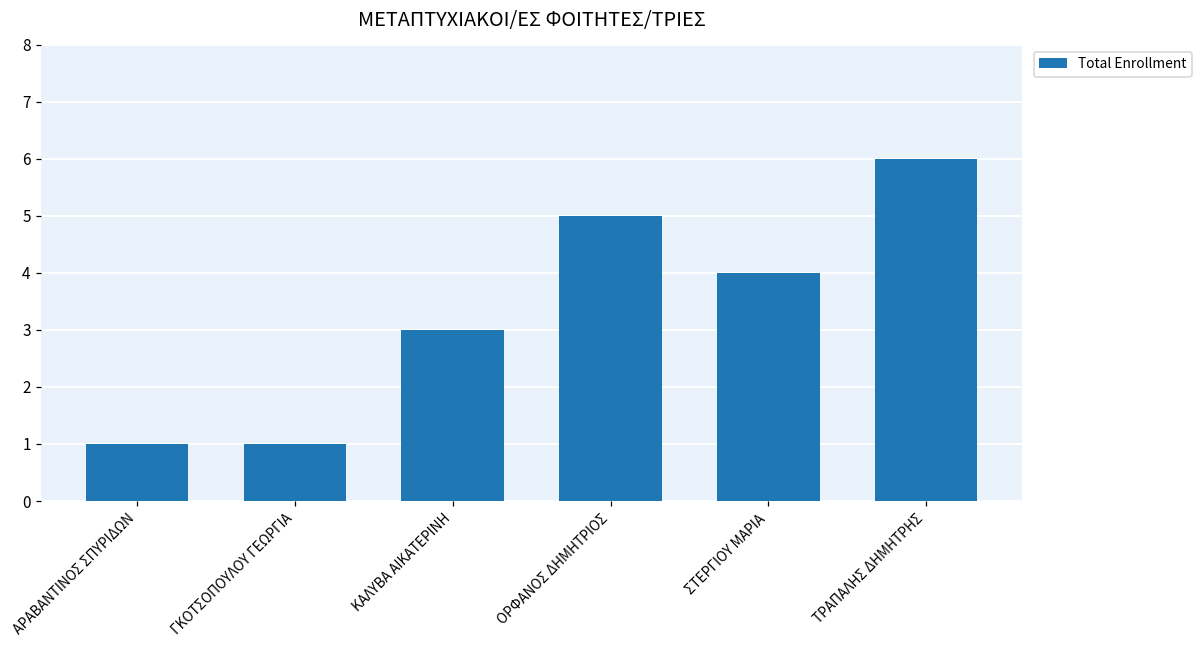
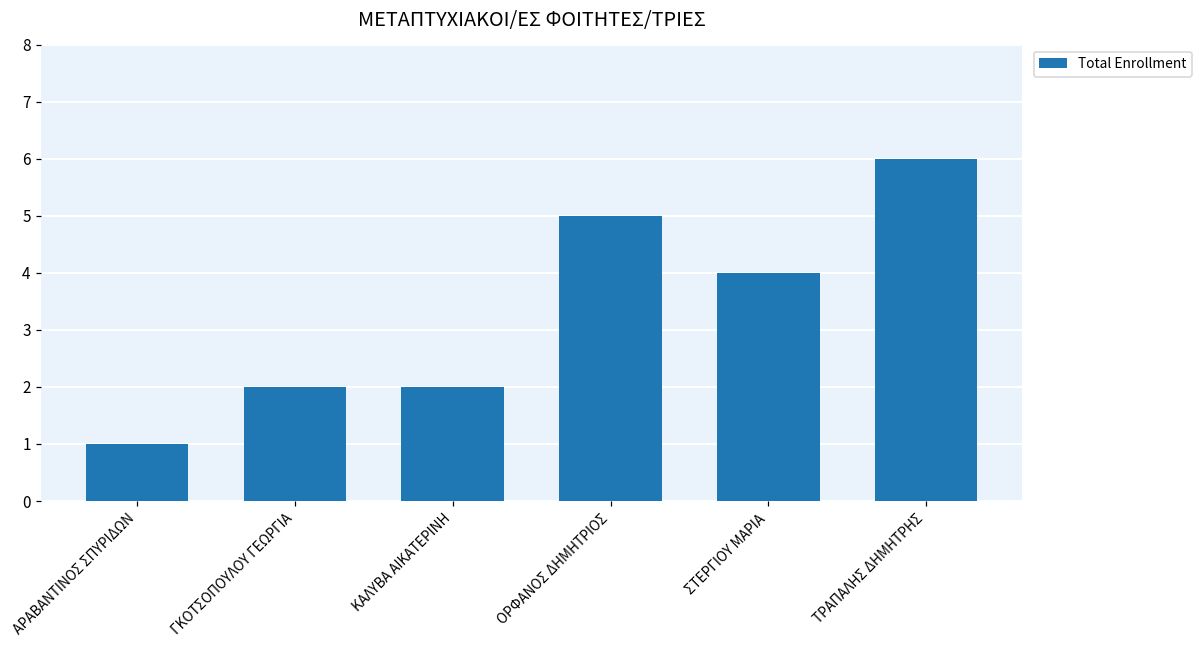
ΓΚΟΤΣΟΠΟΥΛΟΥ ΓΕΩΡΓΙΑ: 1 -> 2
ΚΑΛΥΒΑ ΑΙΚΑΤΕΡΙΝΗ: 3 -> 2
